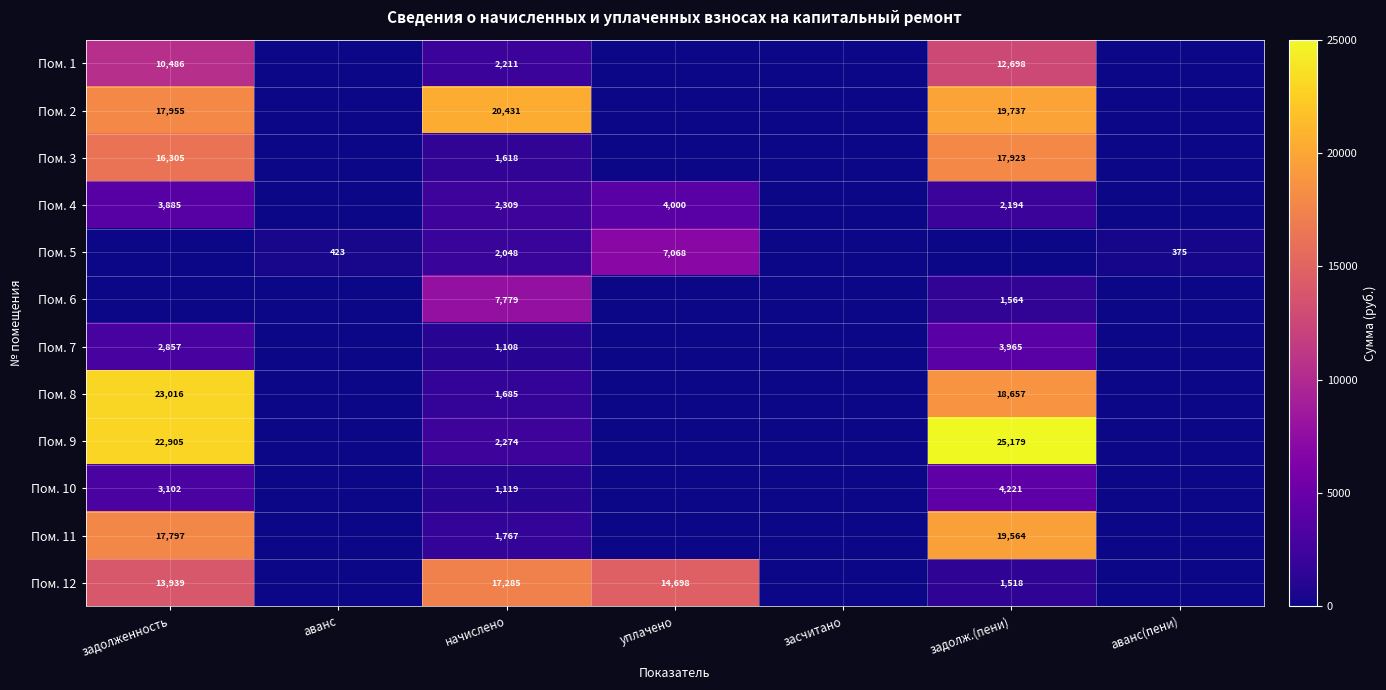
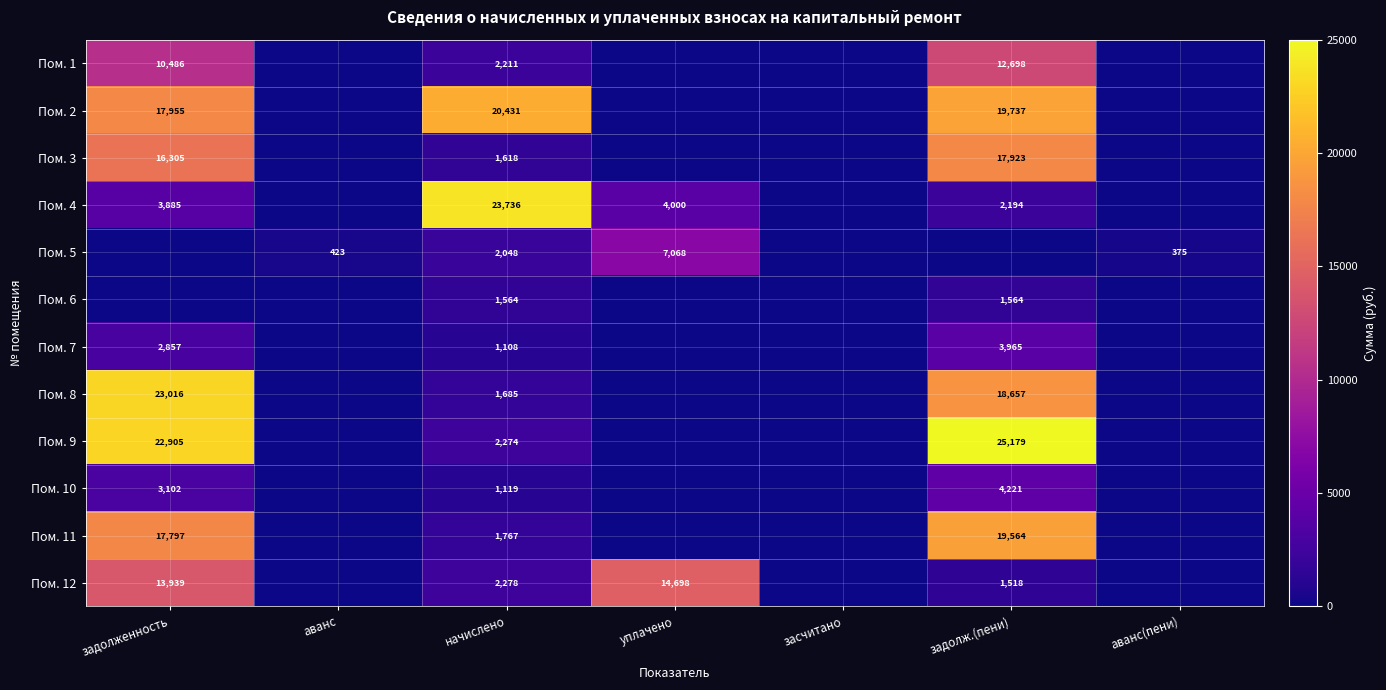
Пом. 4, начислено: 2,309 -> 23,736
Пом. 6, начислено: 7,779 -> 1,564
Пом. 12, начислено: 17,285 -> 2,278
